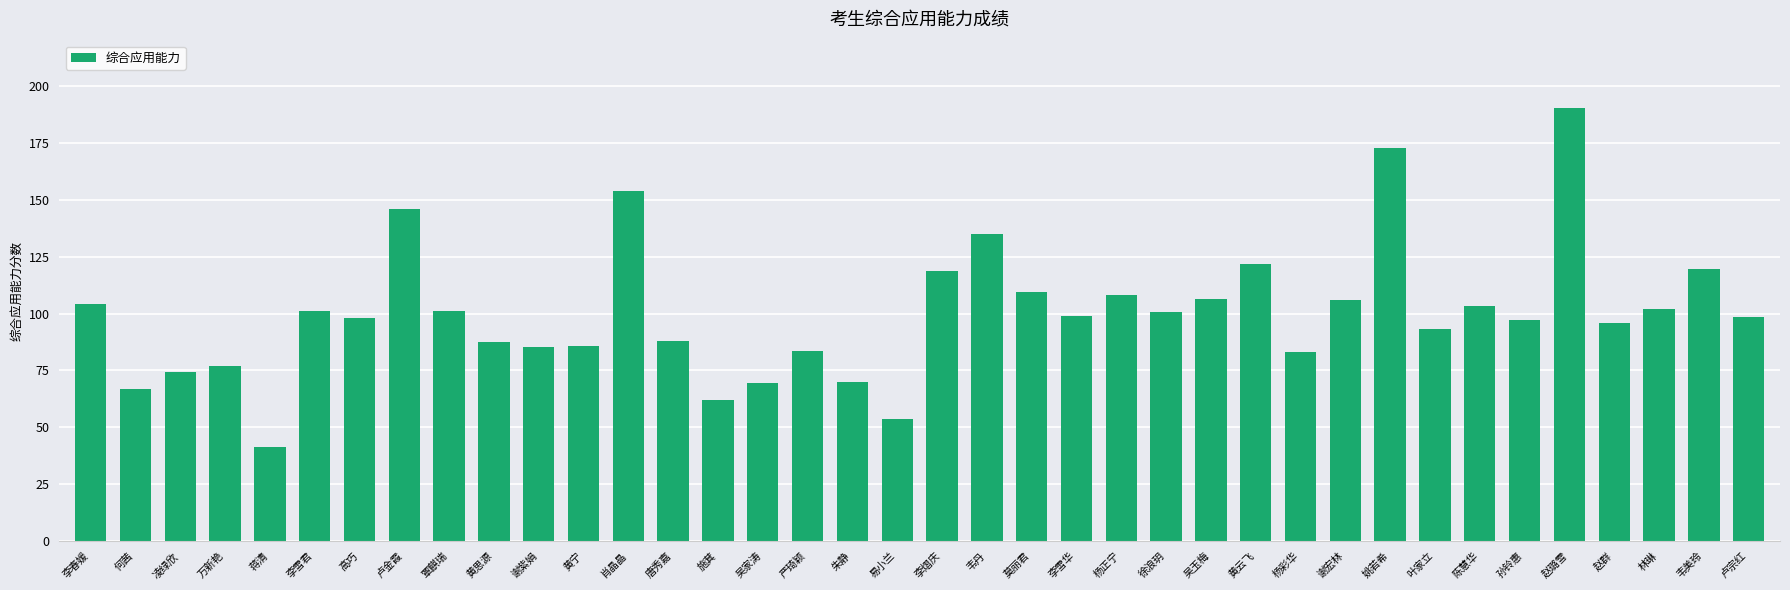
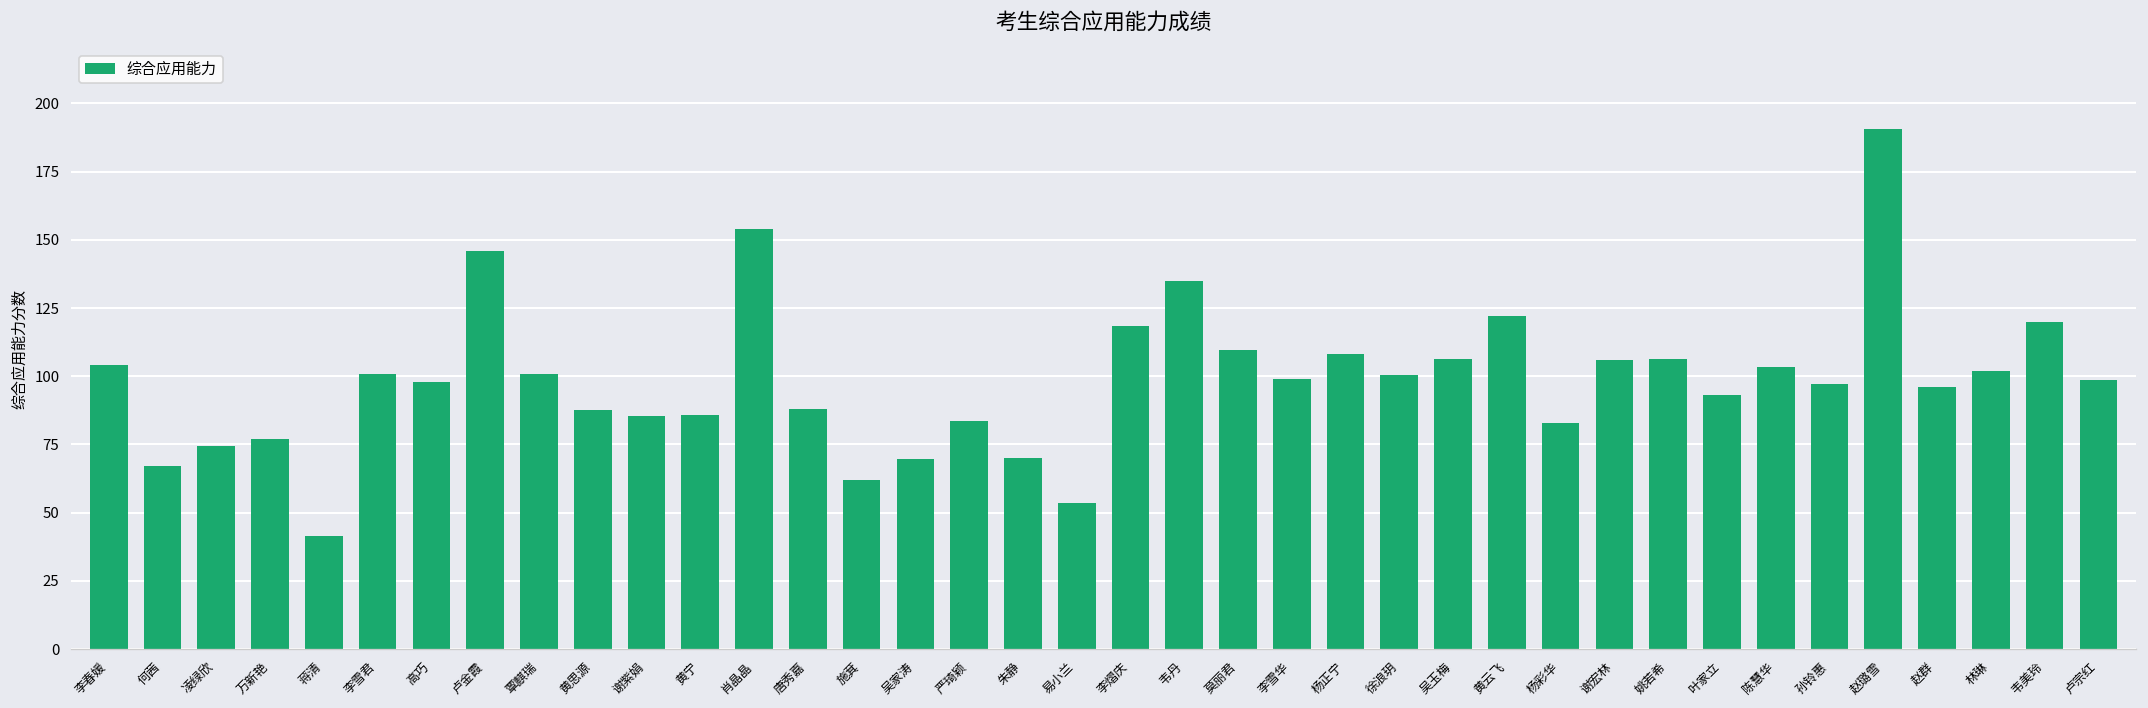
姚若希: 173 -> 107
